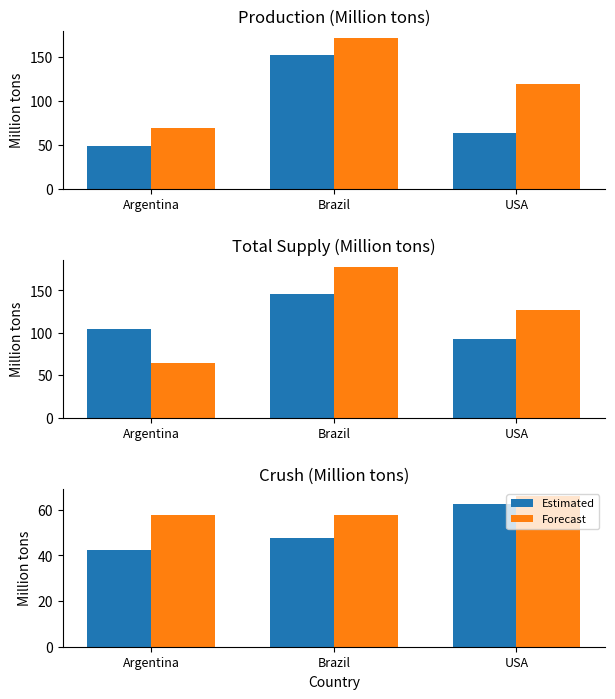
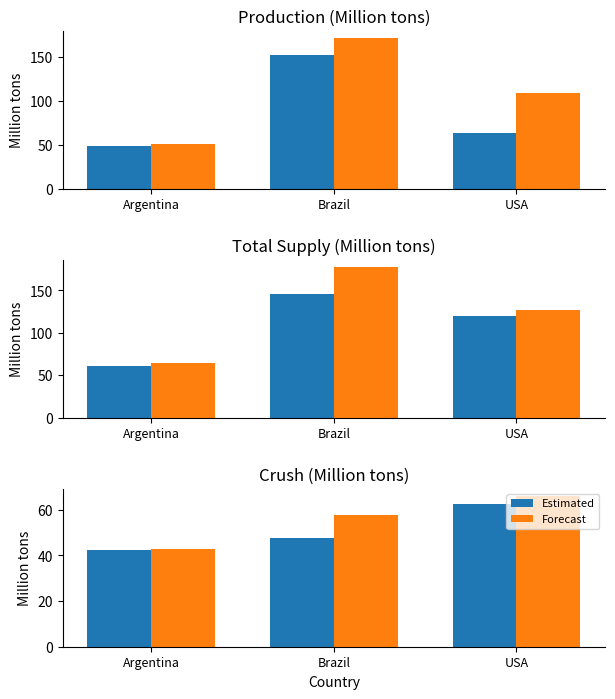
Production (Million tons), Forecast, Argentina: 70 -> 50
Production (Million tons), Forecast, USA: 120 -> 110
Total Supply (Million tons), Estimated, Argentina: 100 -> 60
Total Supply (Million tons), Estimated, USA: 90 -> 120
Crush (Million tons), Forecast, Argentina: 58 -> 43
